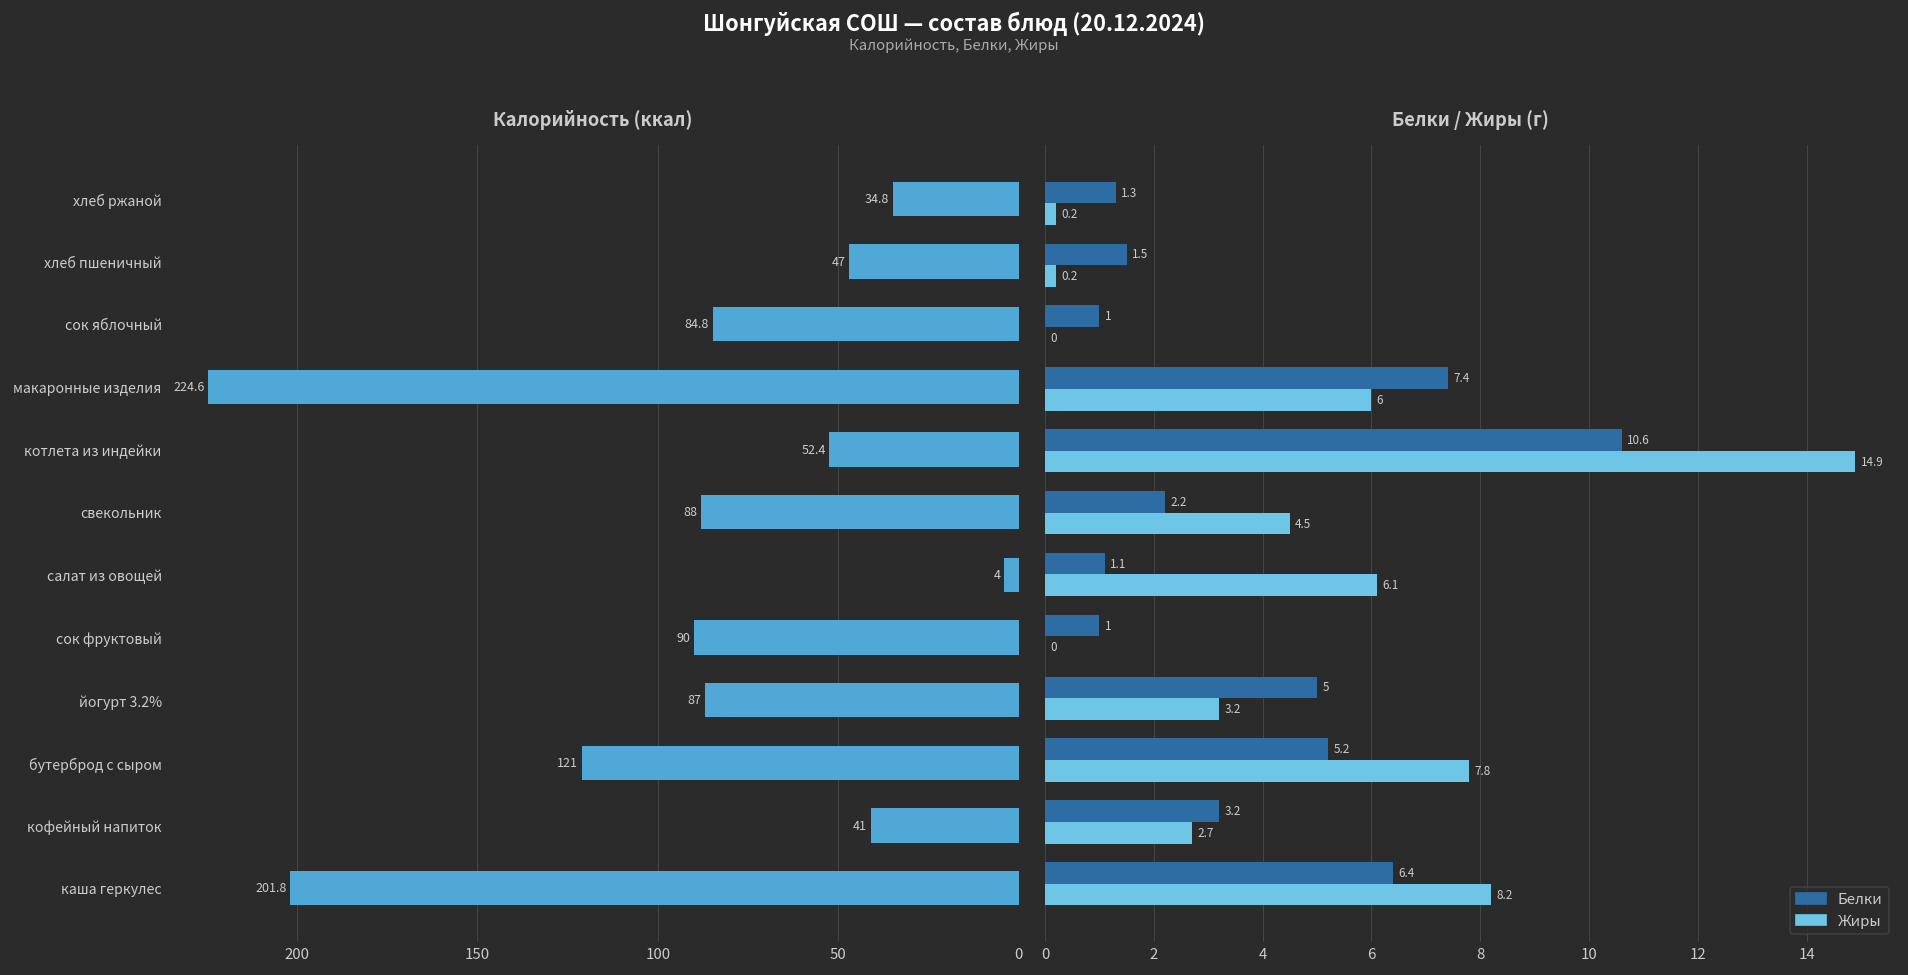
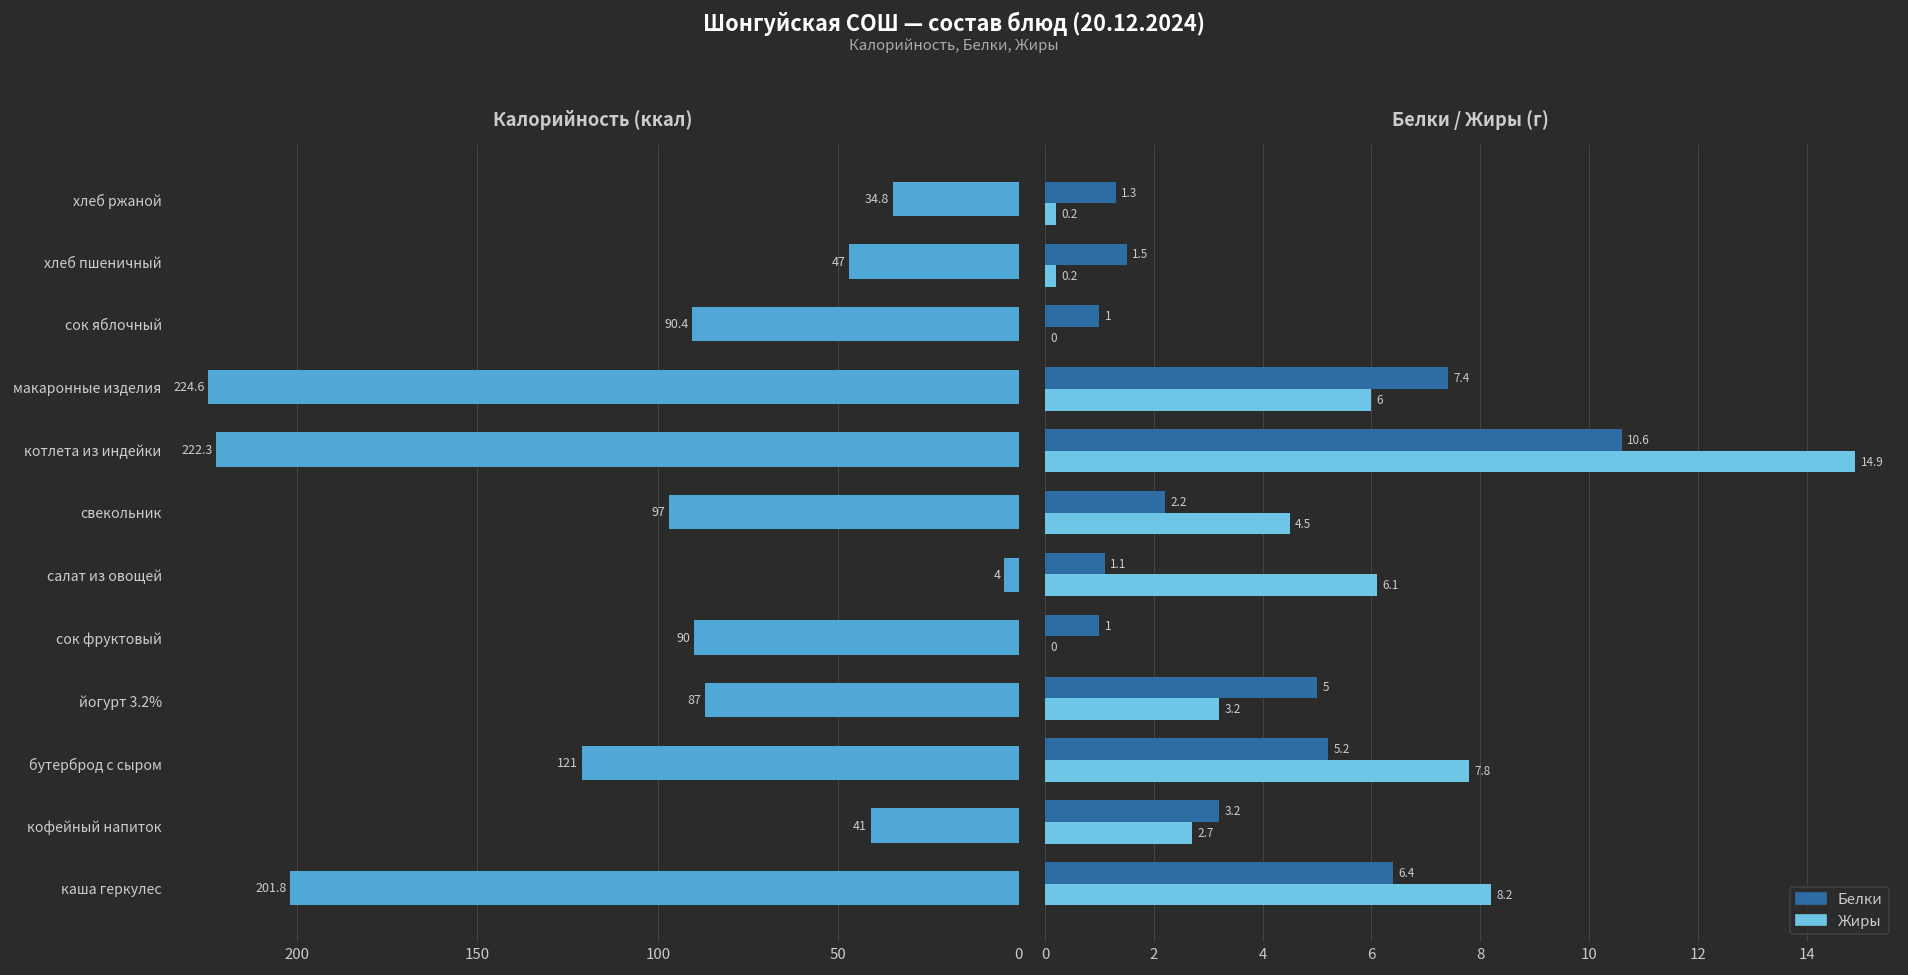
Калорийность (ккал), сок яблочный: 84.8 -> 90.4
Калорийность (ккал), котлета из индейки: 52.4 -> 222.3
Калорийность (ккал), свекольник: 88 -> 97
